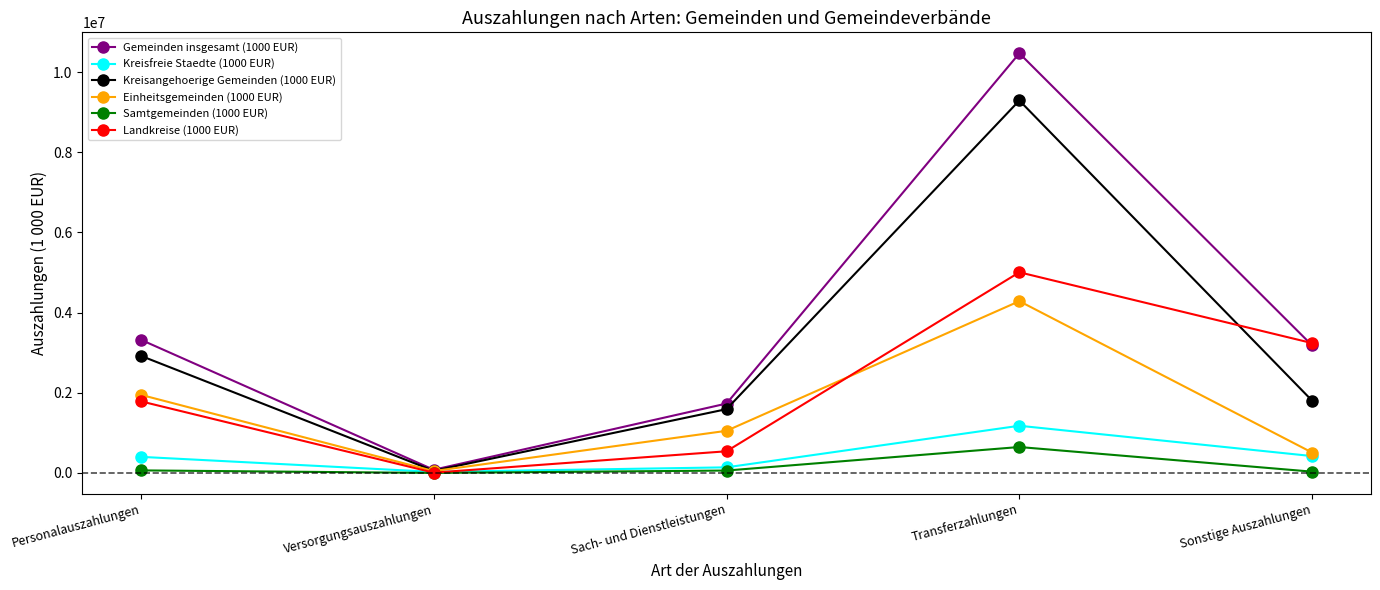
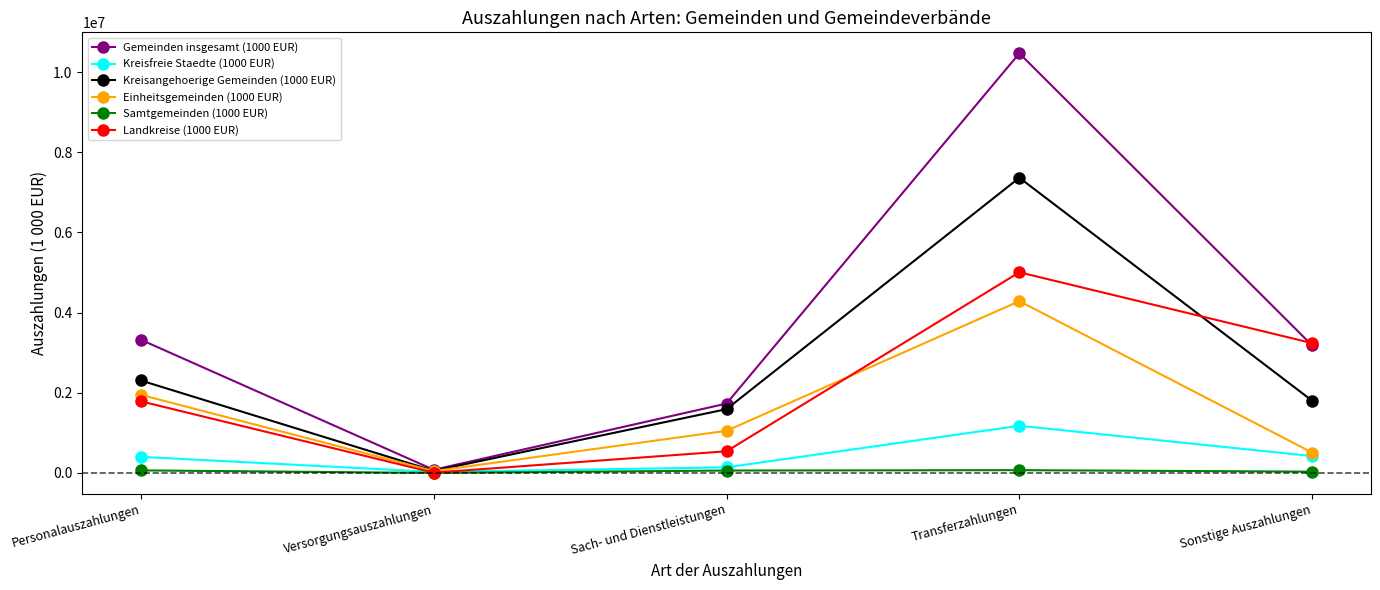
Kreisangehoerige Gemeinden (1000 EUR), Personalauszahlungen: 2900000 -> 2300000
Kreisangehoerige Gemeinden (1000 EUR), Transferzahlungen: 9300000 -> 7400000
Samtgemeinden (1000 EUR), Transferzahlungen: 600000 -> 100000
